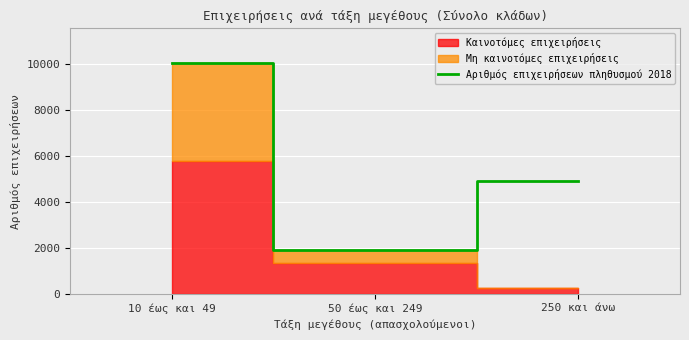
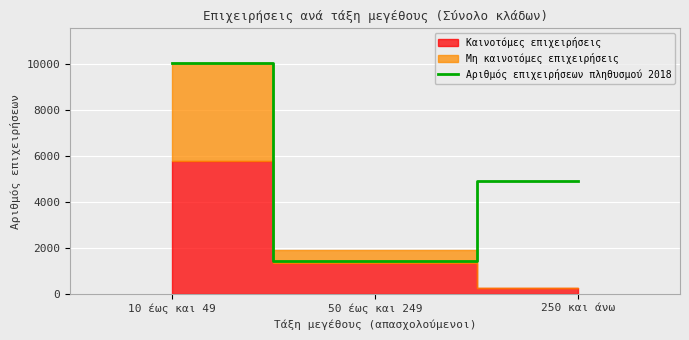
Αριθμός επιχειρήσεων πληθυσμού 2018, 50 έως και 249: 1900 -> 1400
